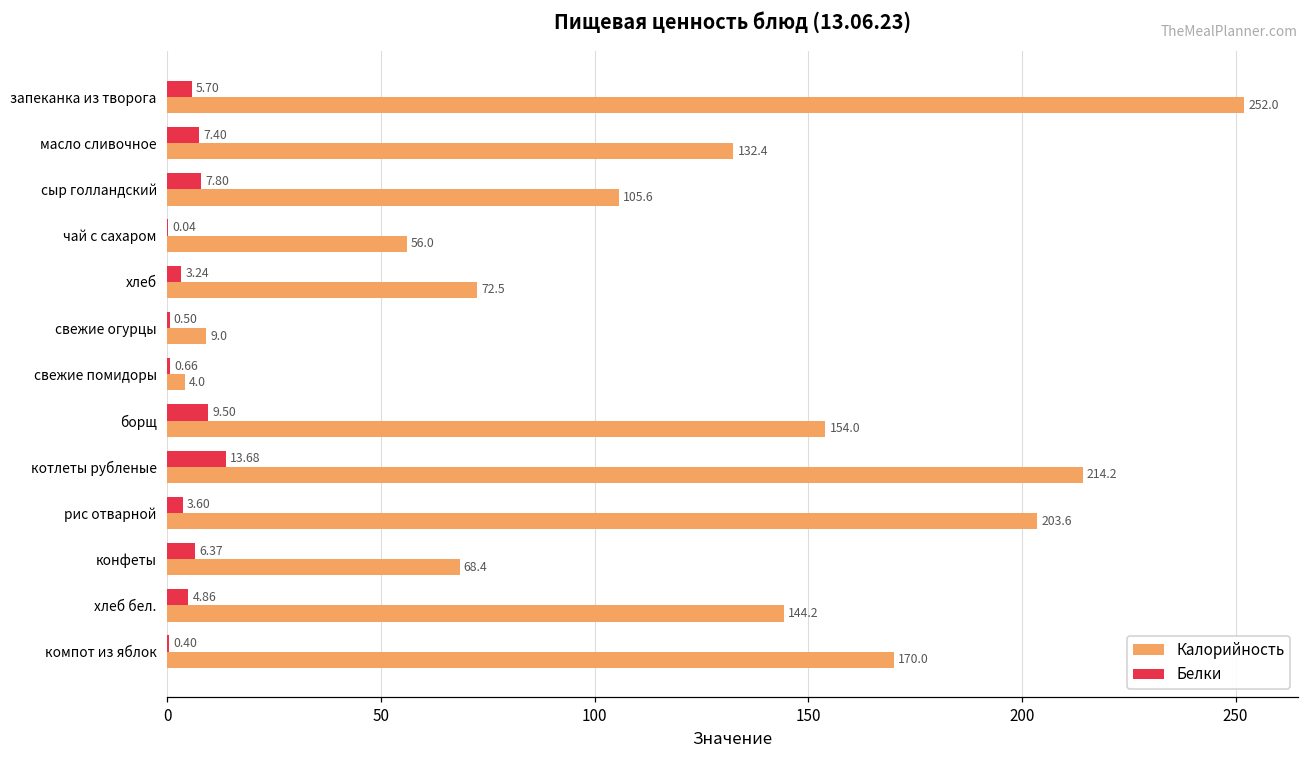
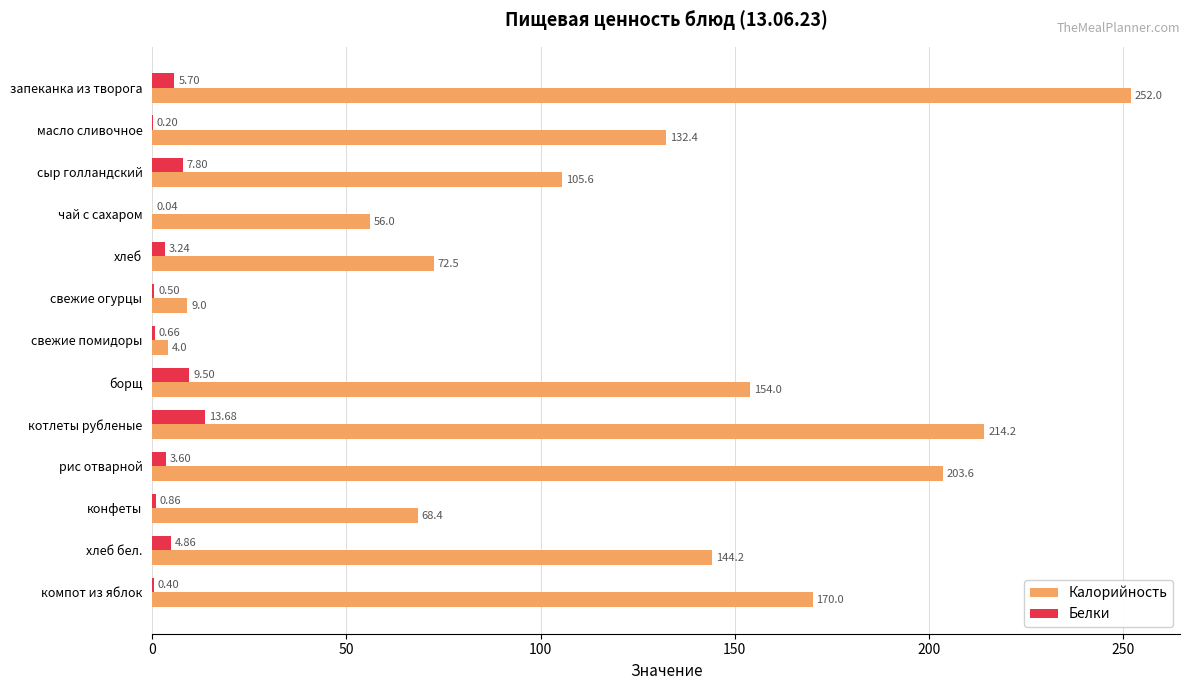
Белки, масло сливочное: 7.40 -> 0.20
Белки, конфеты: 6.37 -> 0.86
